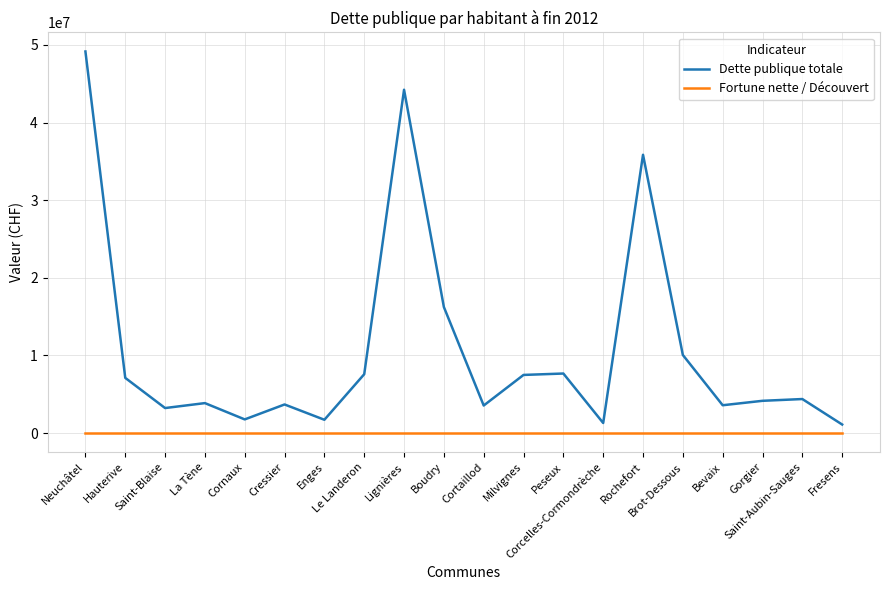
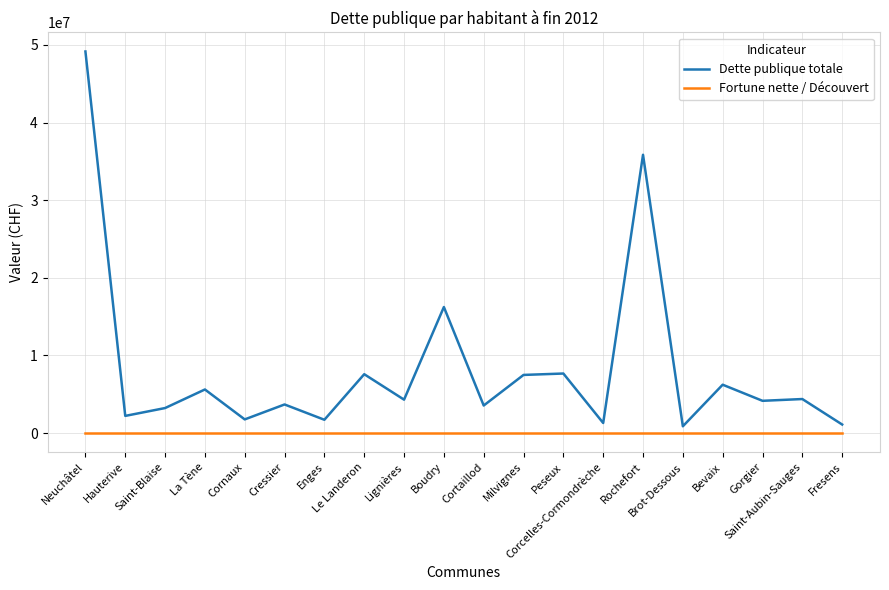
Dette publique totale, Hauterive: 7000000 -> 2000000
Dette publique totale, La Tène: 4000000 -> 6000000
Dette publique totale, Lignières: 44000000 -> 4000000
Dette publique totale, Brot-Dessous: 10000000 -> 1000000
Dette publique totale, Bevaix: 4000000 -> 6000000
